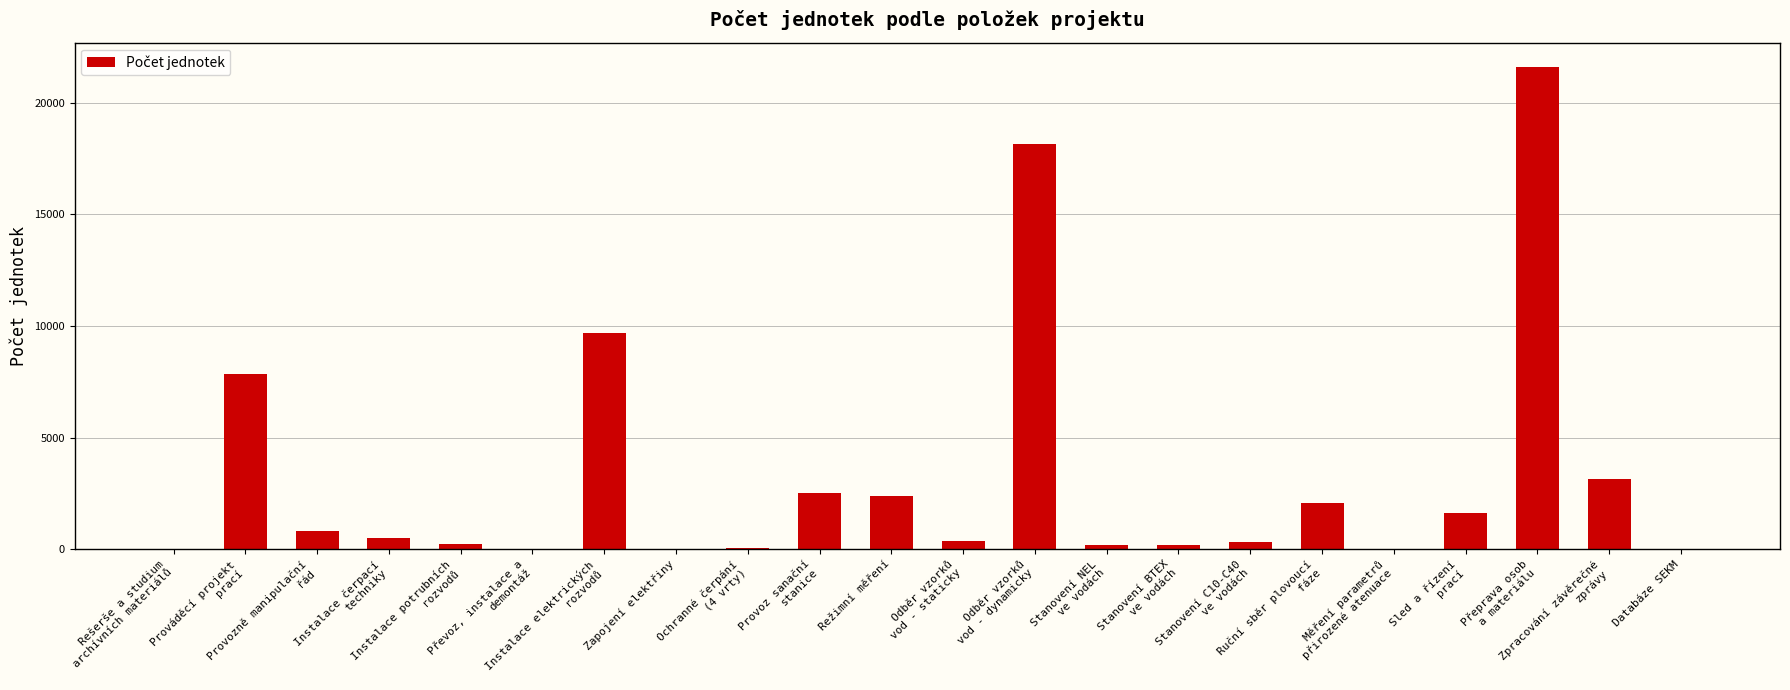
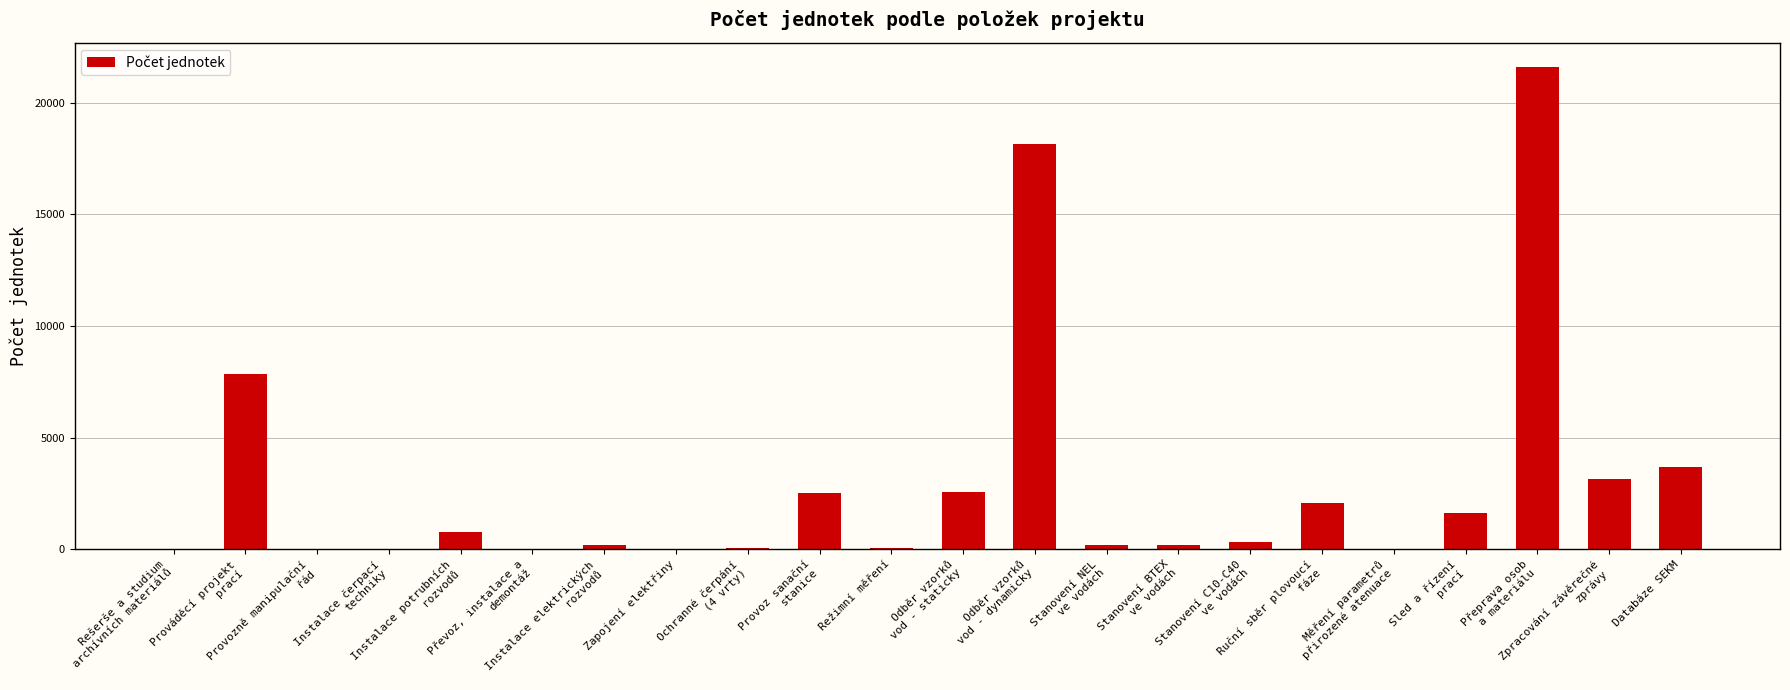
Provozně manipulační řád: 800 -> 0
Instalace čerpací techniky: 500 -> 0
Instalace potrubních rozvodů: 300 -> 800
Instalace elektrických rozvodů: 9700 -> 200
Režimní měření: 2400 -> 100
Odběr vzorků vod - staticky: 400 -> 2600
Databáze SEKM: 0 -> 3700
